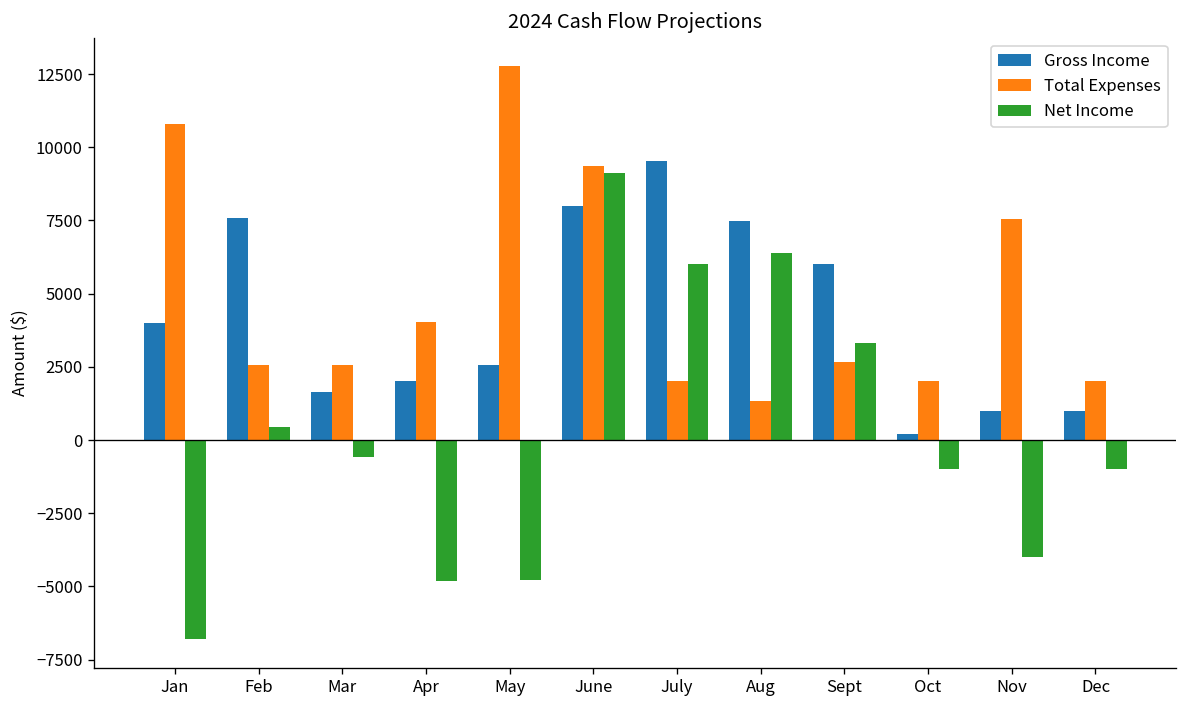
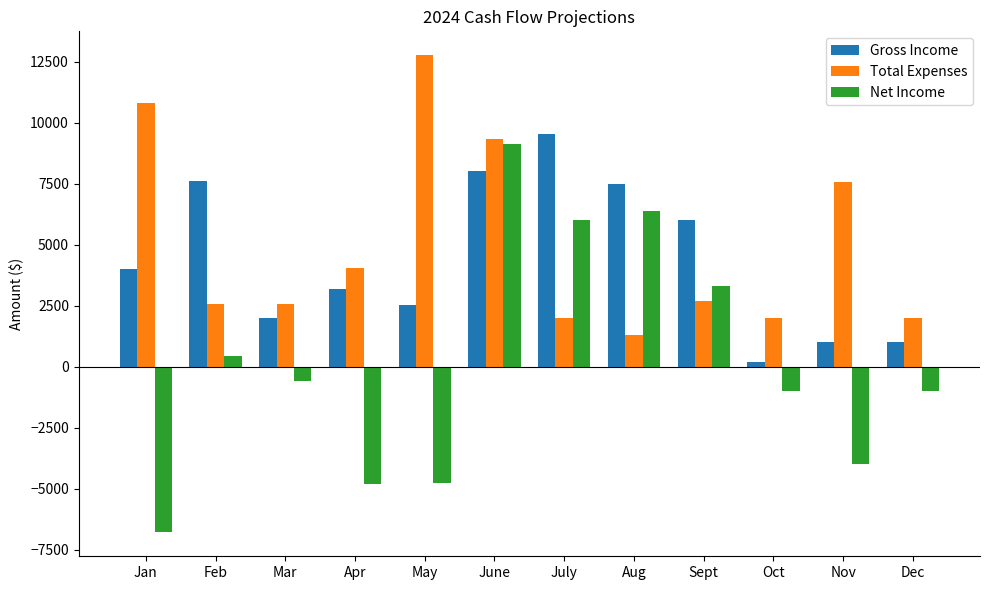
Gross Income, Mar: 1600 -> 2000
Gross Income, Apr: 2000 -> 3200
